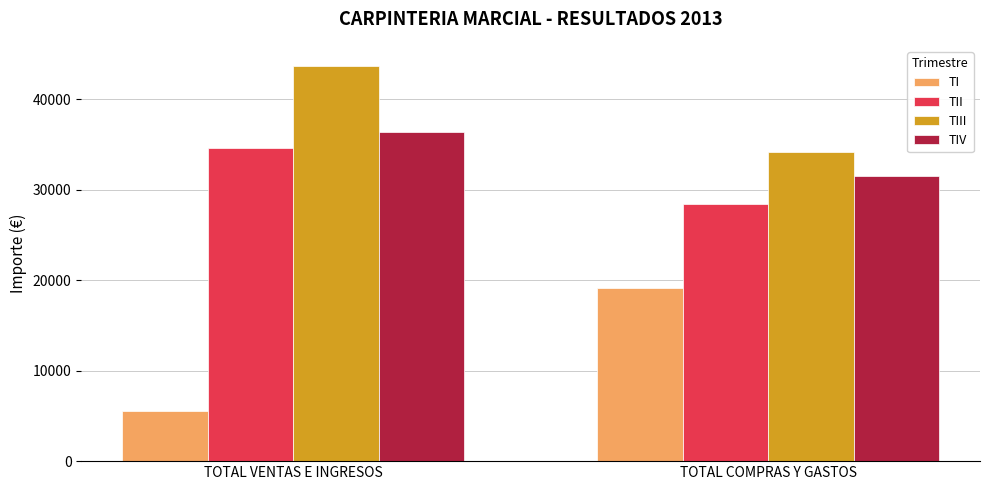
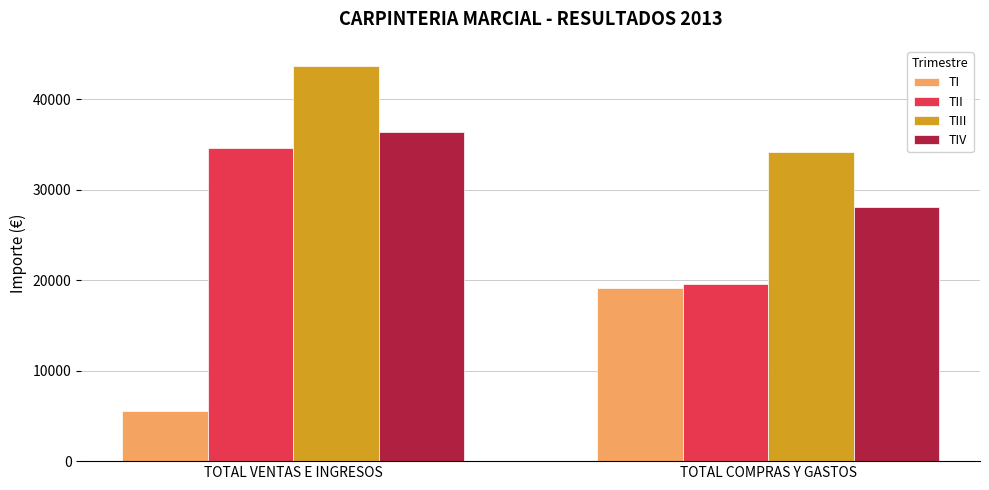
TII, TOTAL COMPRAS Y GASTOS: 28000 -> 20000
TIV, TOTAL COMPRAS Y GASTOS: 31000 -> 28000
